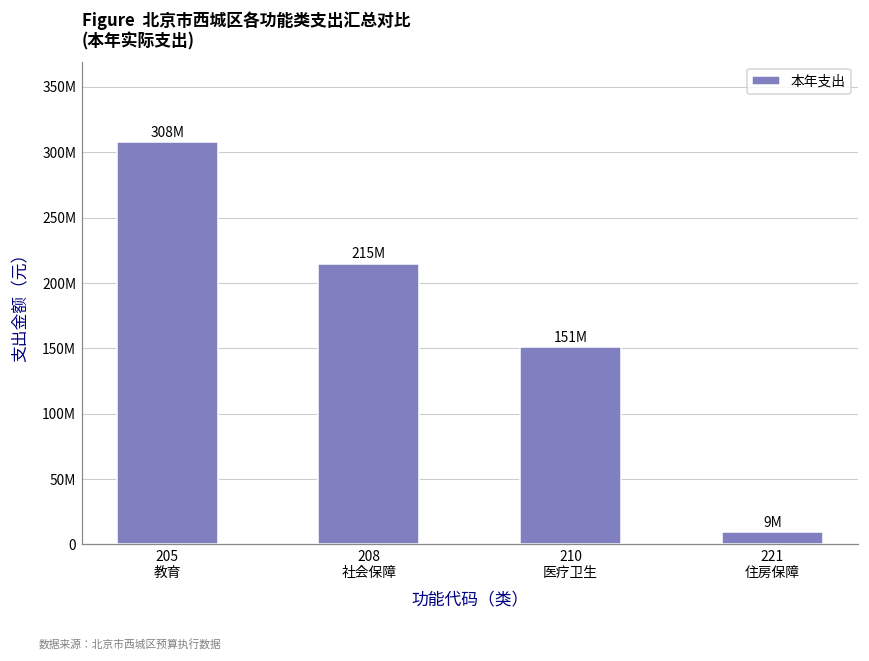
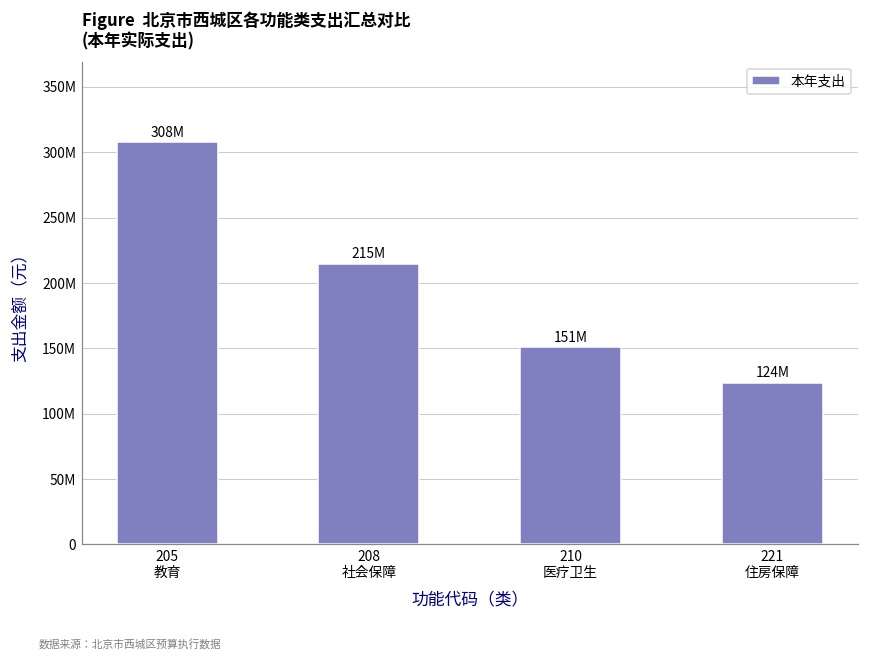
221 住房保障: 9M -> 124M
